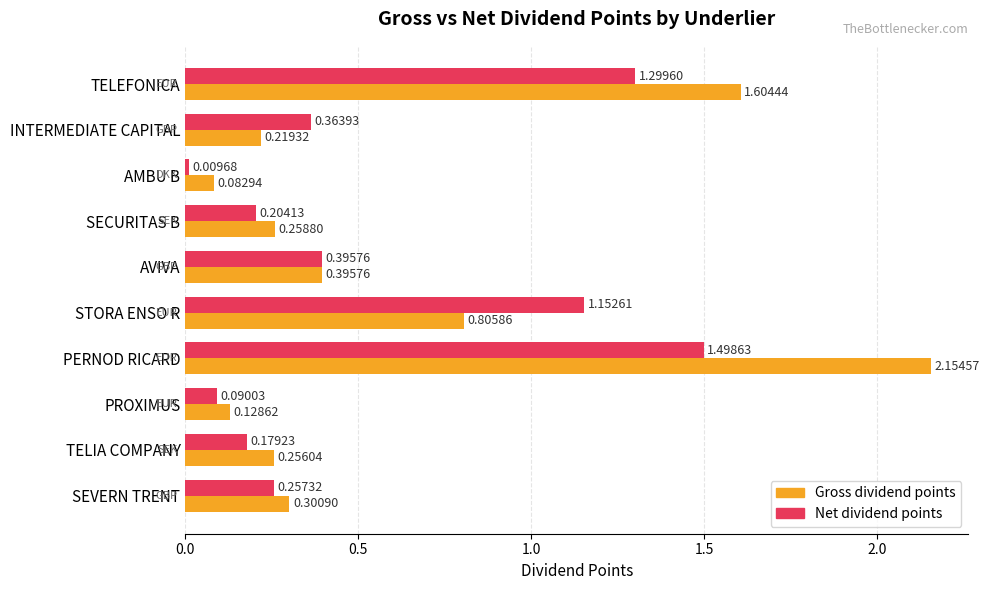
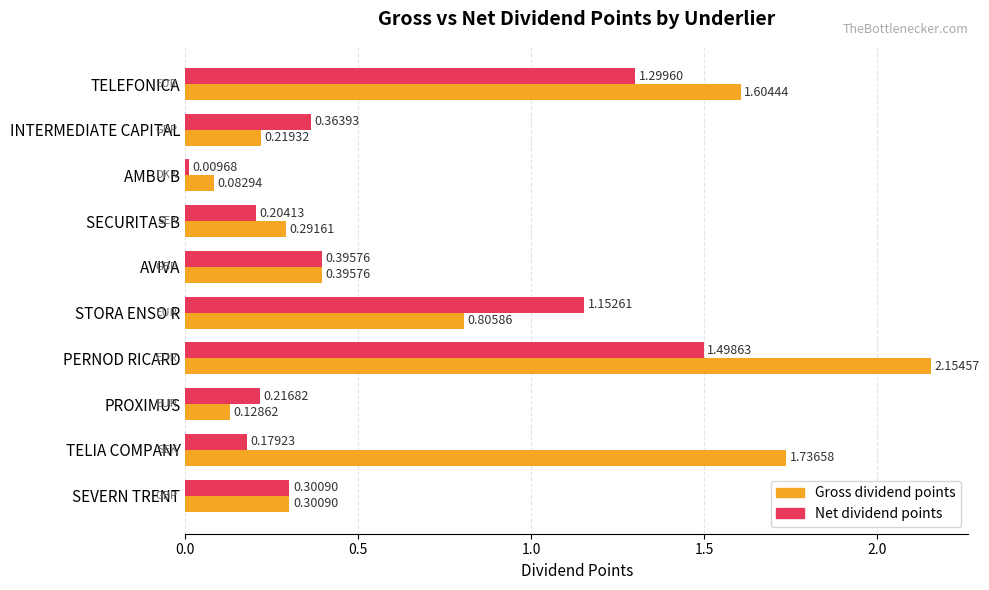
Gross dividend points, SECURITAS B: 0.25880 -> 0.29161
Net dividend points, PROXIMUS: 0.09003 -> 0.21682
Gross dividend points, TELIA COMPANY: 0.25604 -> 1.73658
Net dividend points, SEVERN TRENT: 0.25732 -> 0.30090
